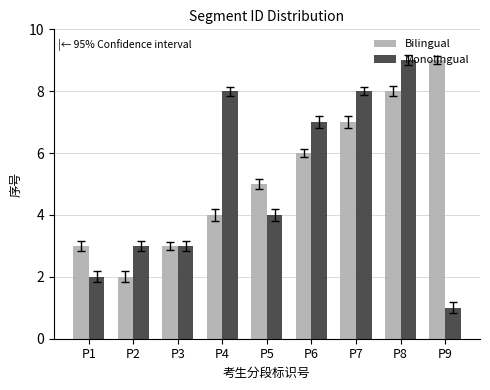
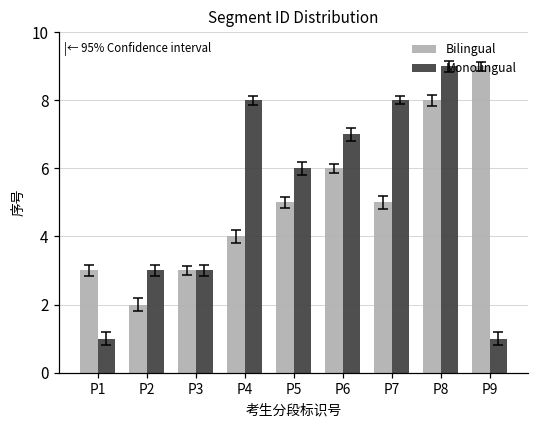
Monolingual, P1: 2 -> 1
Monolingual, P5: 4 -> 6
Bilingual, P7: 7 -> 5
